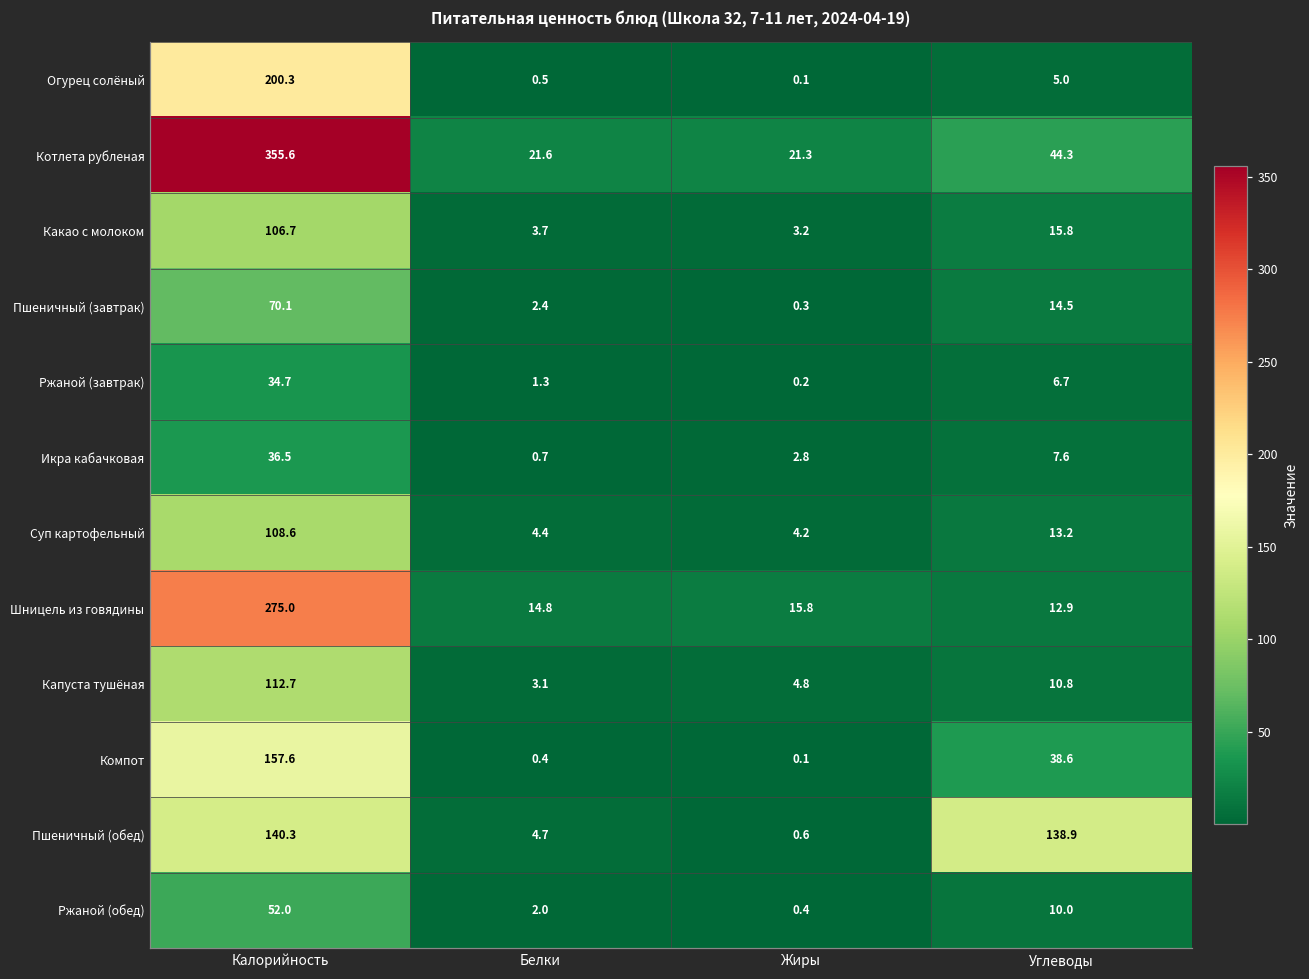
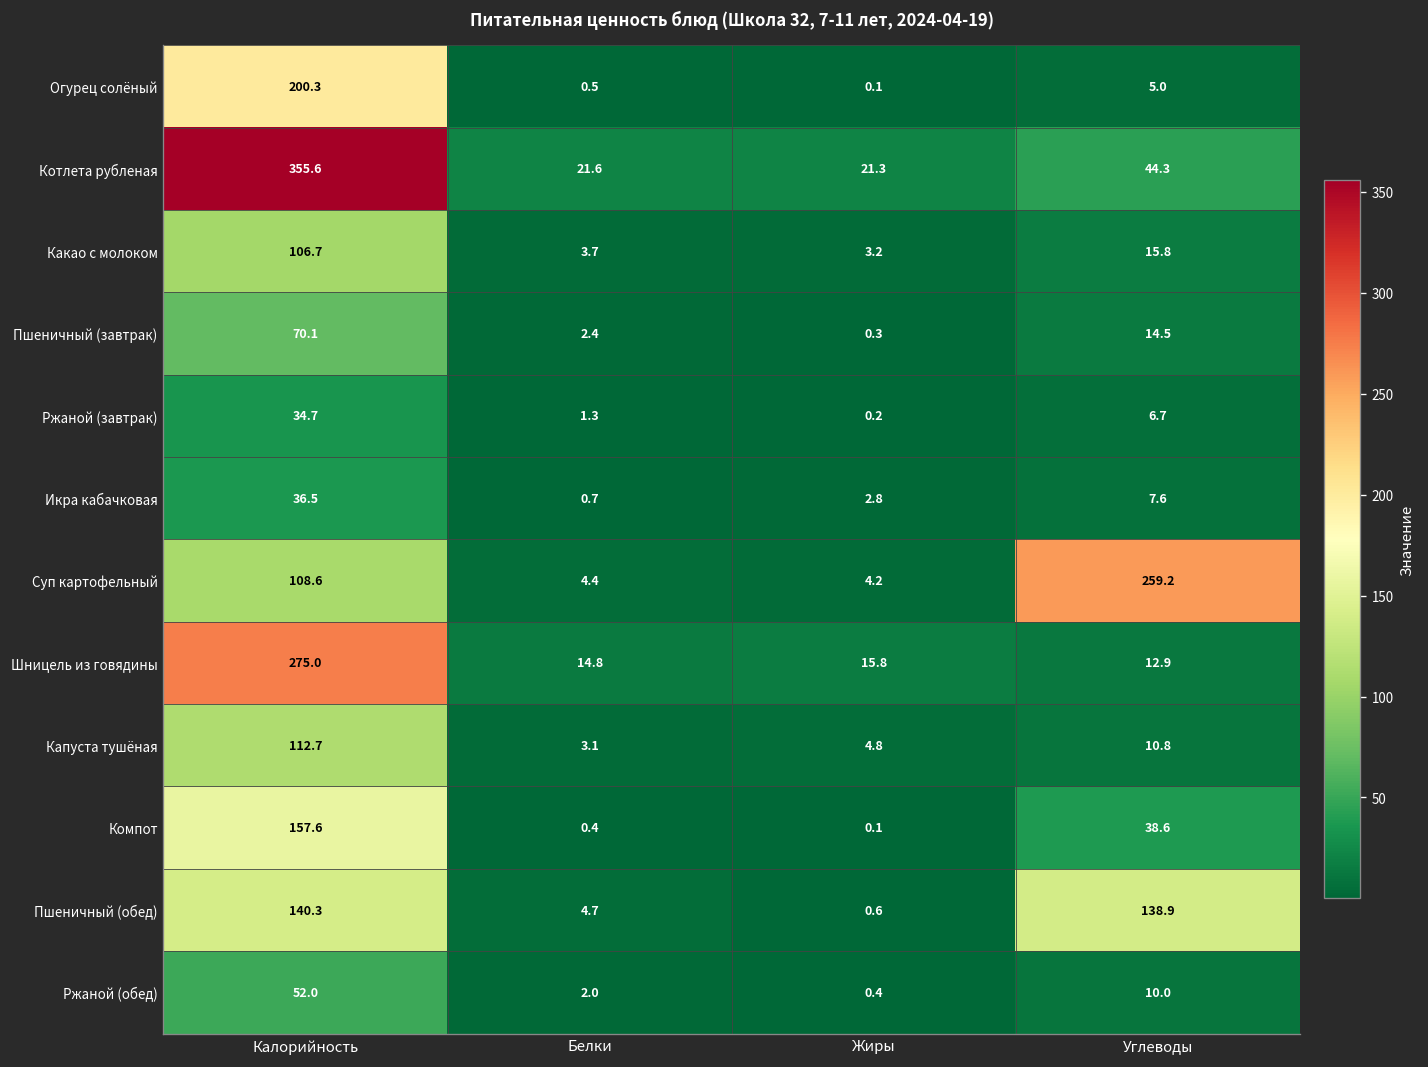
Суп картофельный, Углеводы: 13.2 -> 259.2
